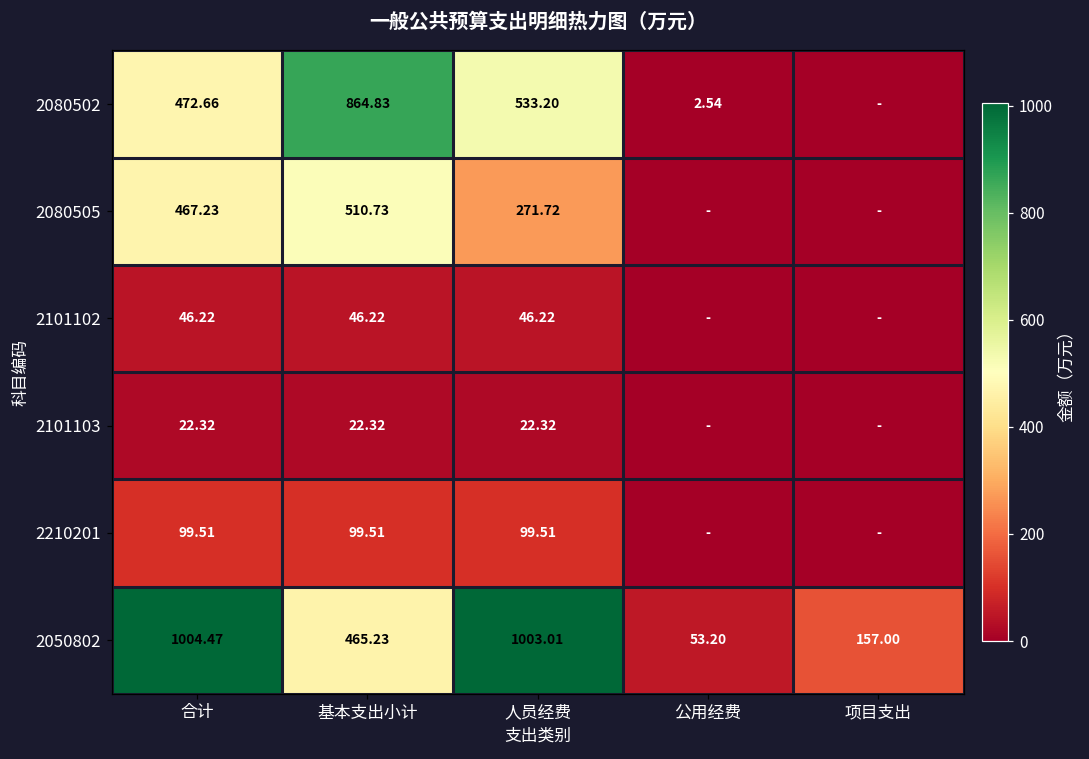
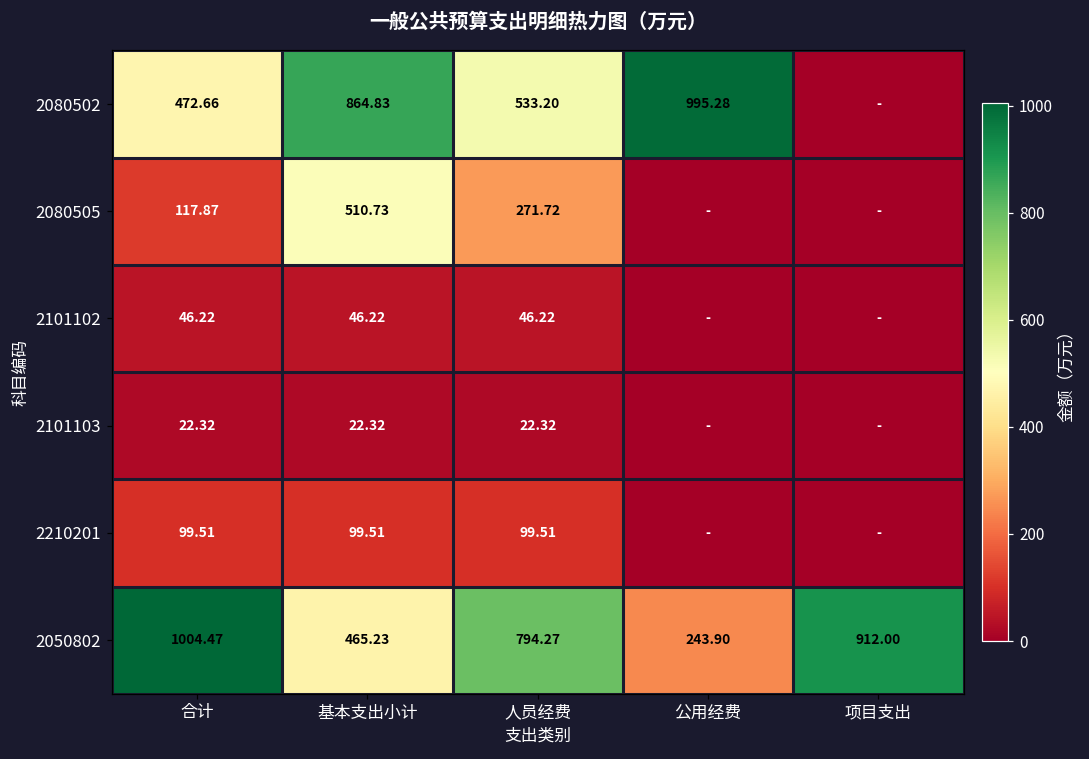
2080502, 公用经费: 2.54 -> 995.28
2080505, 合计: 467.23 -> 117.87
2050802, 人员经费: 1003.01 -> 794.27
2050802, 公用经费: 53.20 -> 243.90
2050802, 项目支出: 157.00 -> 912.00
